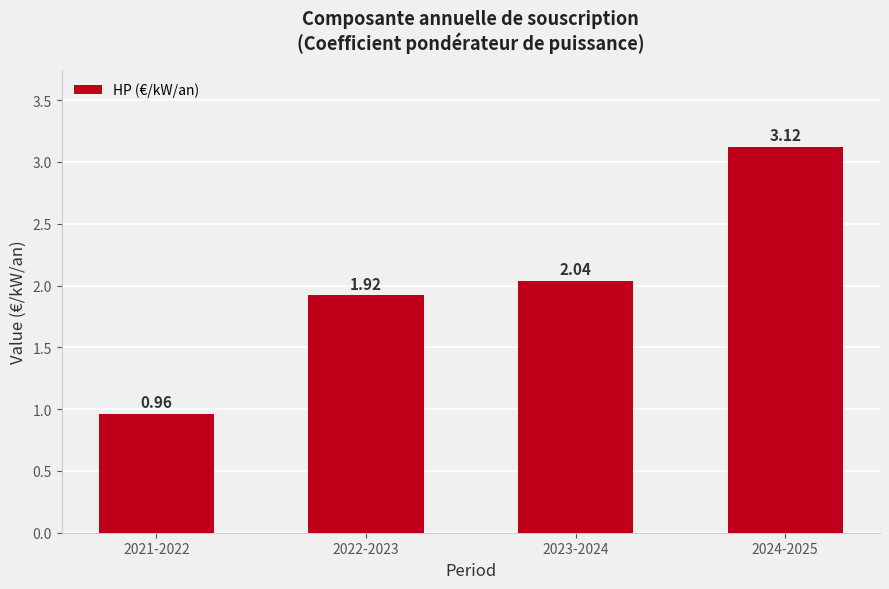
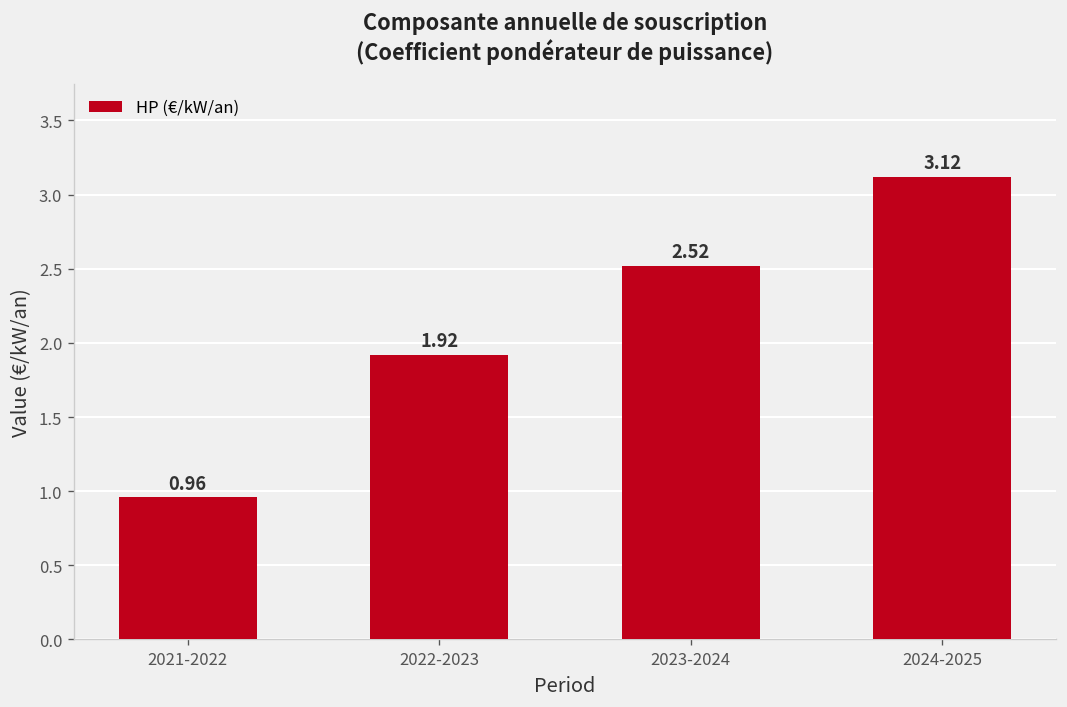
2023-2024: 2.04 -> 2.52
